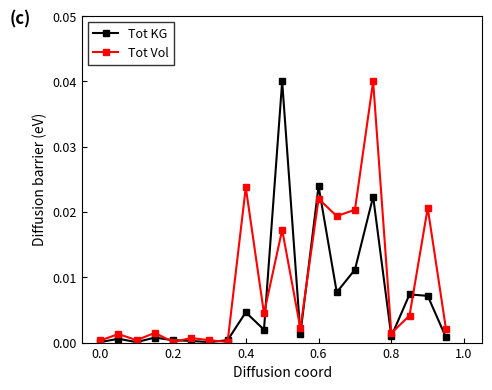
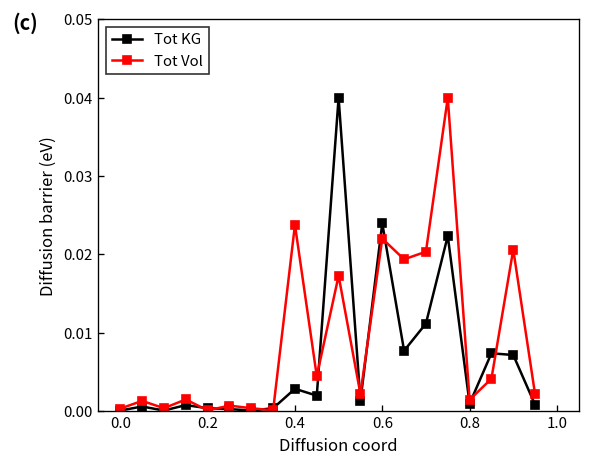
Tot KG, 0.4: 0.005 -> 0.003
